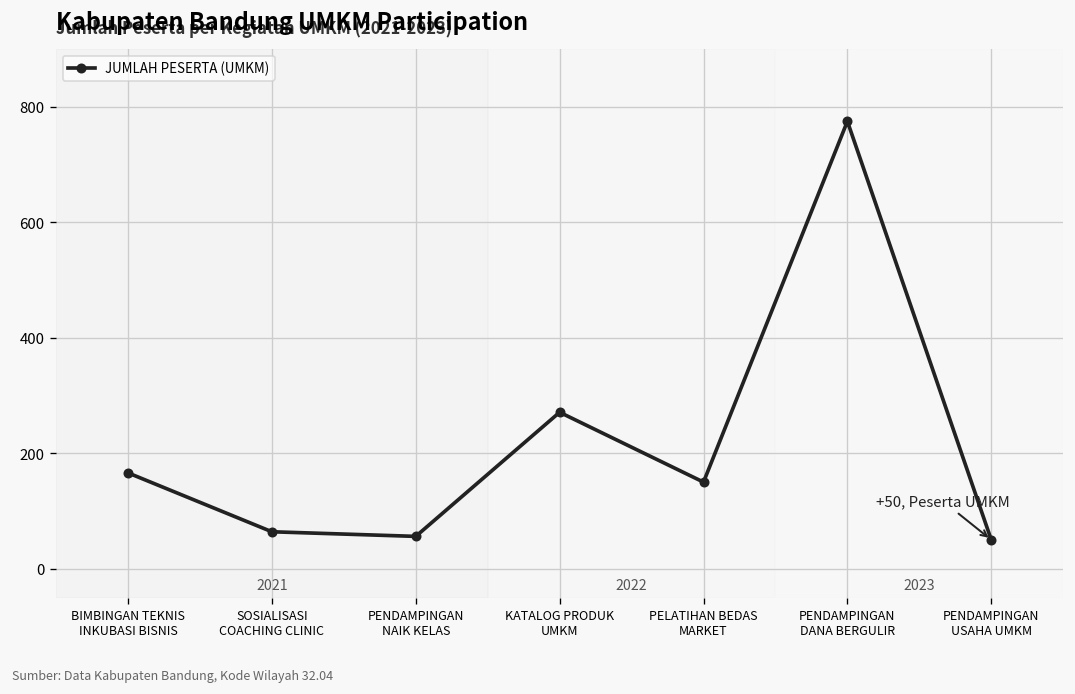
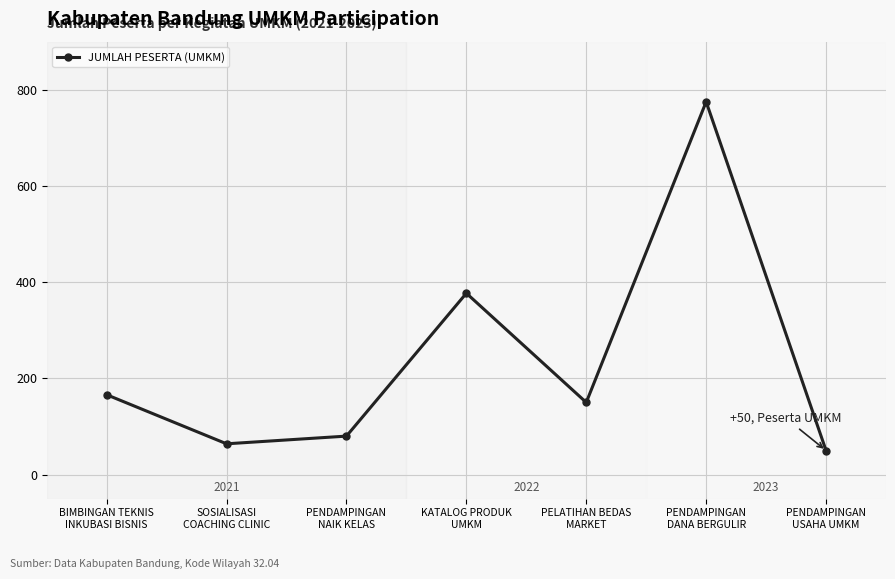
PENDAMPINGAN NAIK KELAS: 60 -> 80
KATALOG PRODUK UMKM: 270 -> 380
